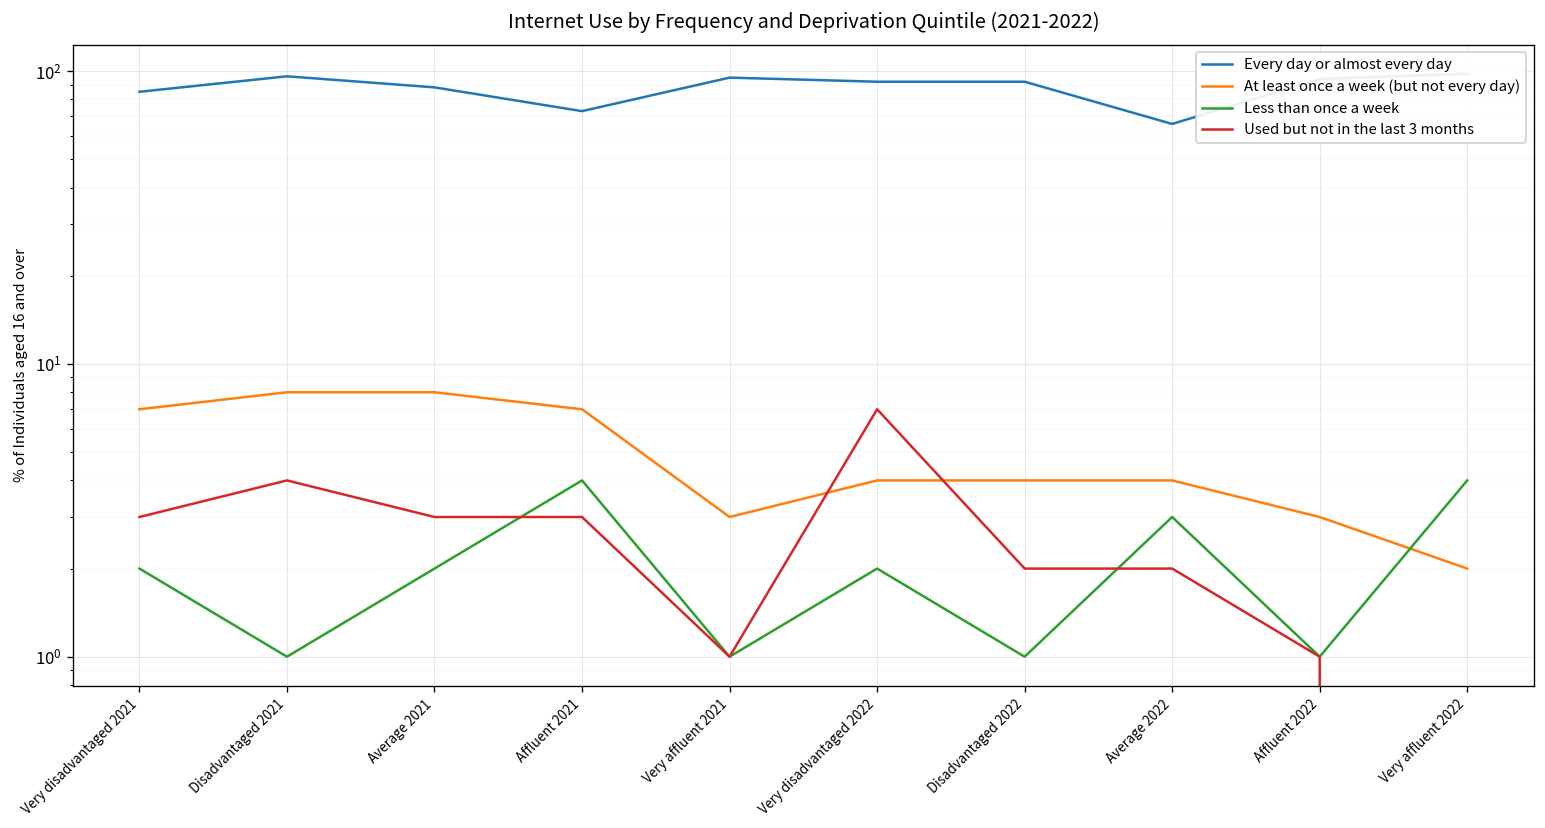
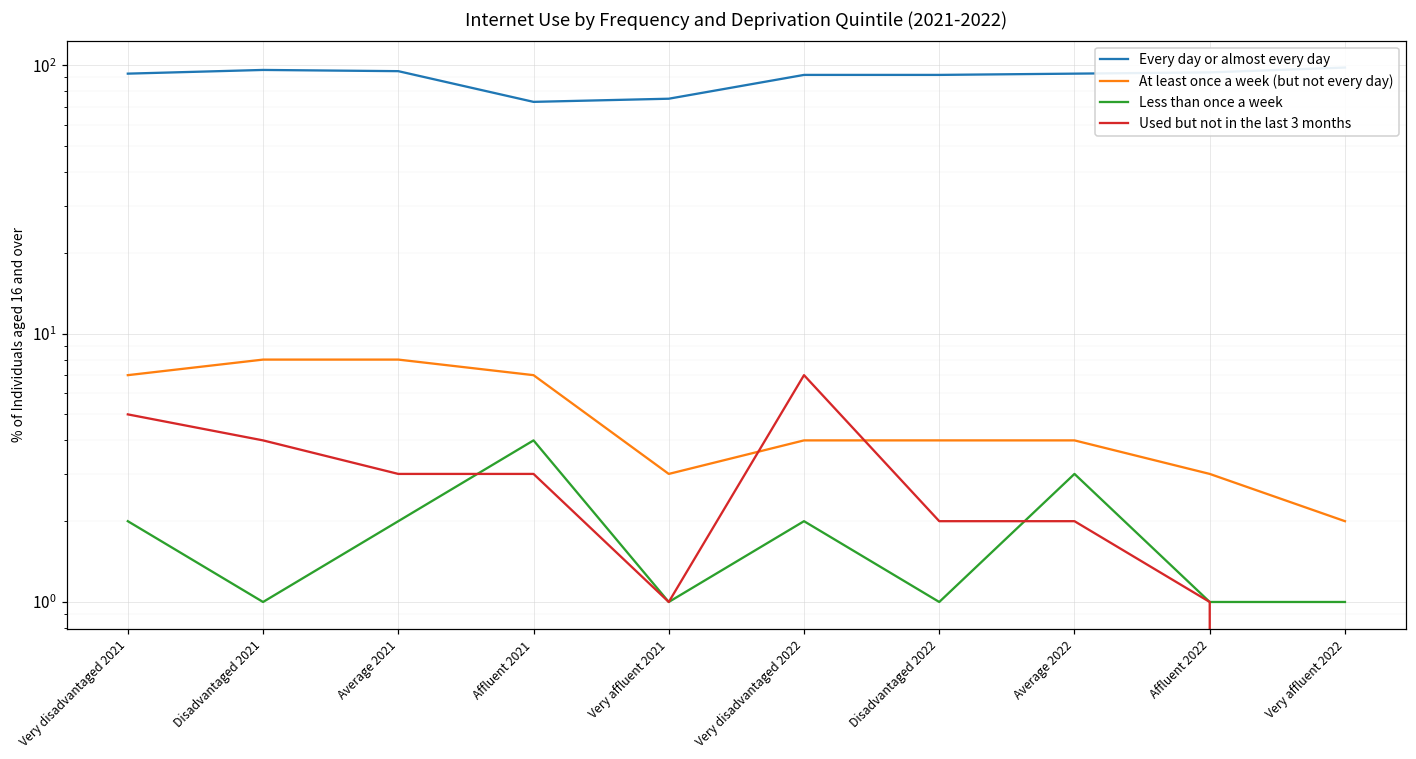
Every day or almost every day, Very disadvantaged 2021: 85 -> 93
Used but not in the last 3 months, Very disadvantaged 2021: 3 -> 5
Every day or almost every day, Average 2021: 88 -> 95
Every day or almost every day, Very affluent 2021: 95 -> 75
Every day or almost every day, Average 2022: 66 -> 93
Less than once a week, Very affluent 2022: 4 -> 1
